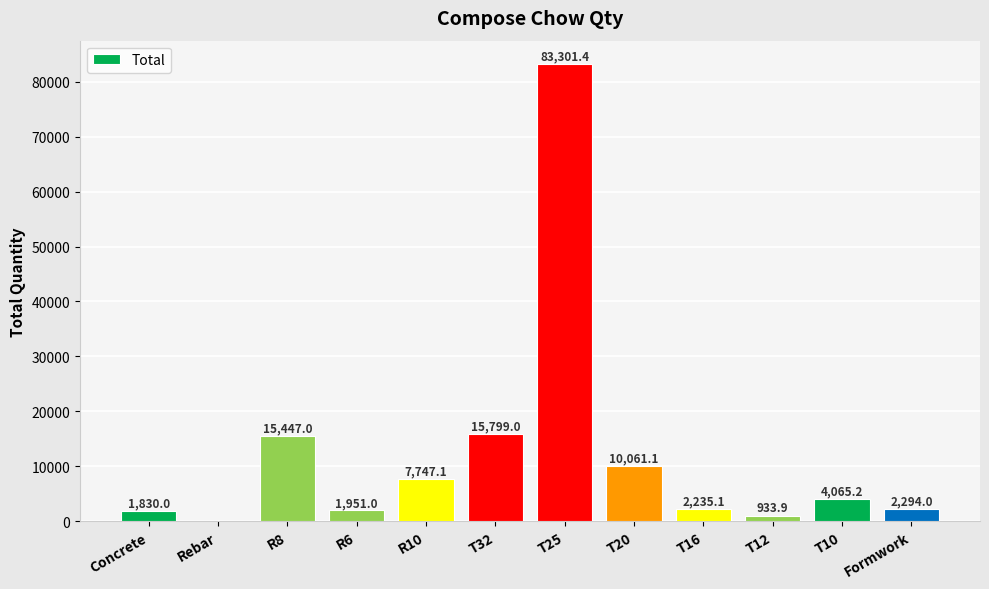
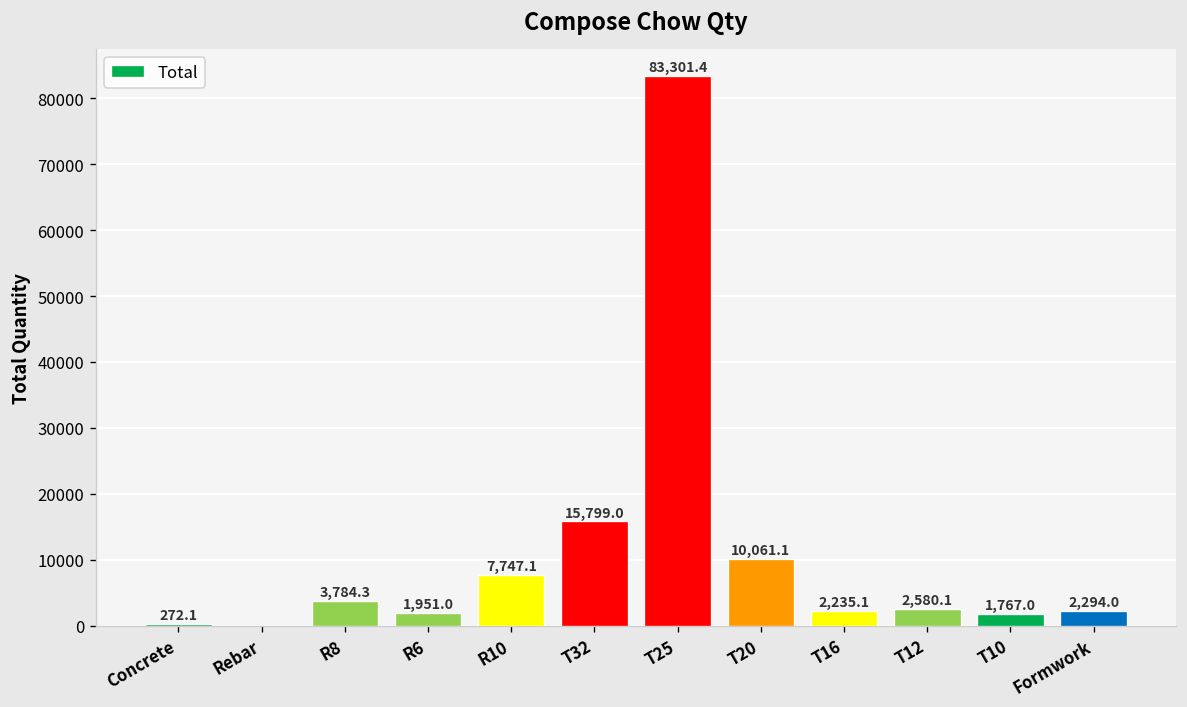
Concrete: 1,830.0 -> 272.1
R8: 15,447.0 -> 3,784.3
T12: 933.9 -> 2,580.1
T10: 4,065.2 -> 1,767.0
